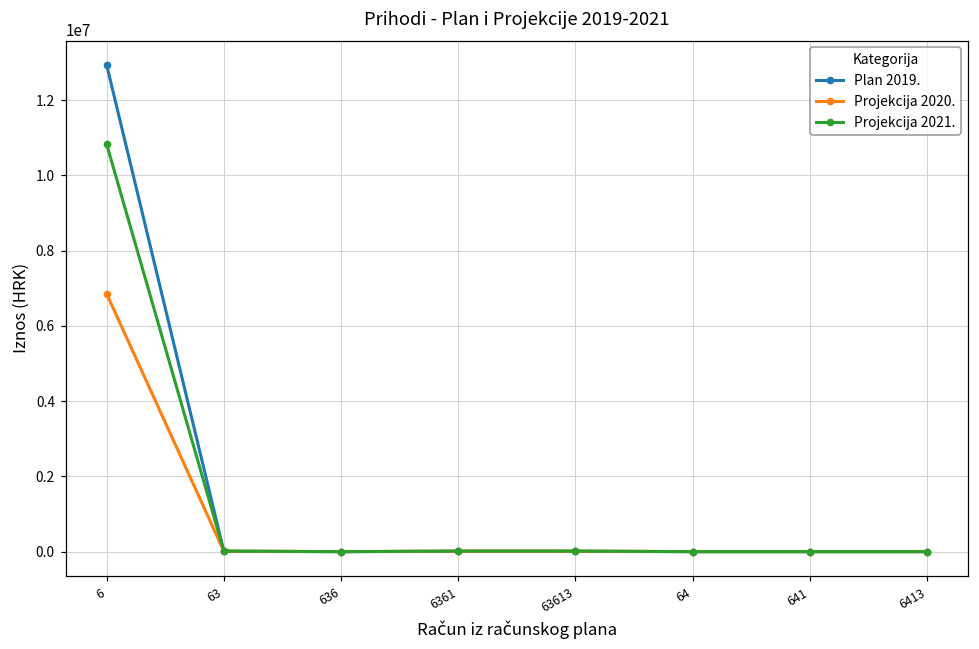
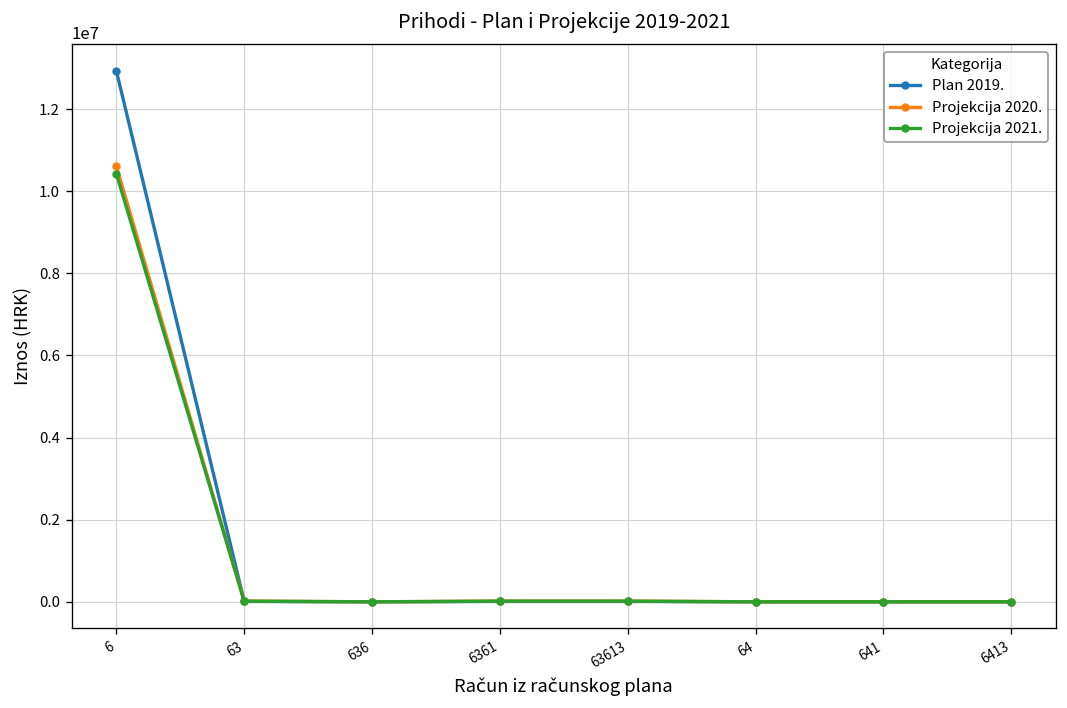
Projekcija 2020., 6: 6900000 -> 10600000
Projekcija 2021., 6: 10800000 -> 10400000
